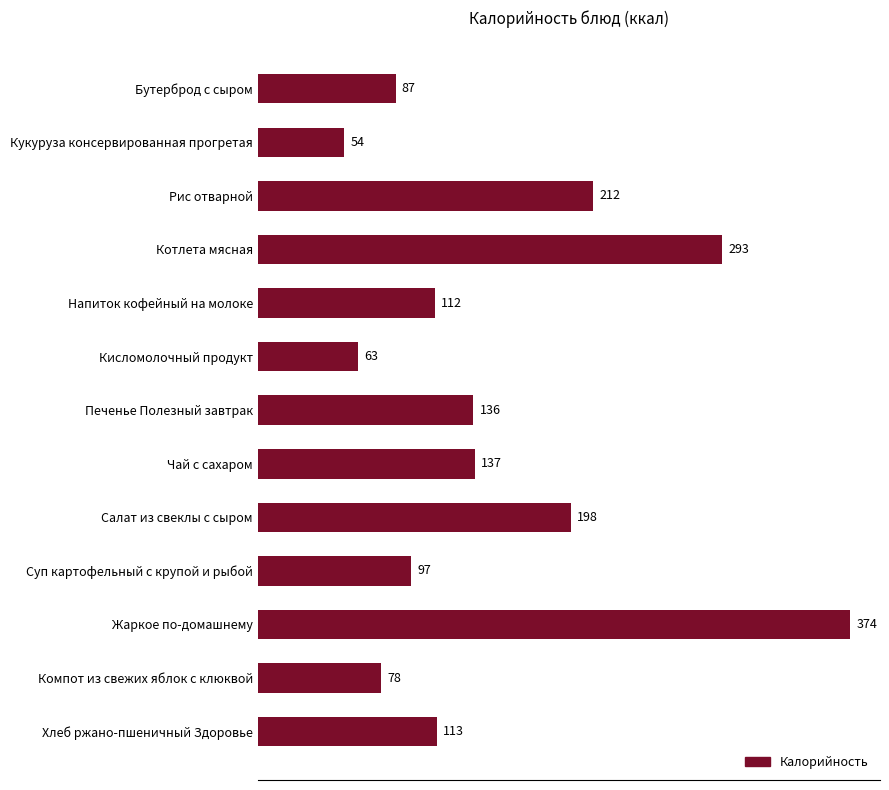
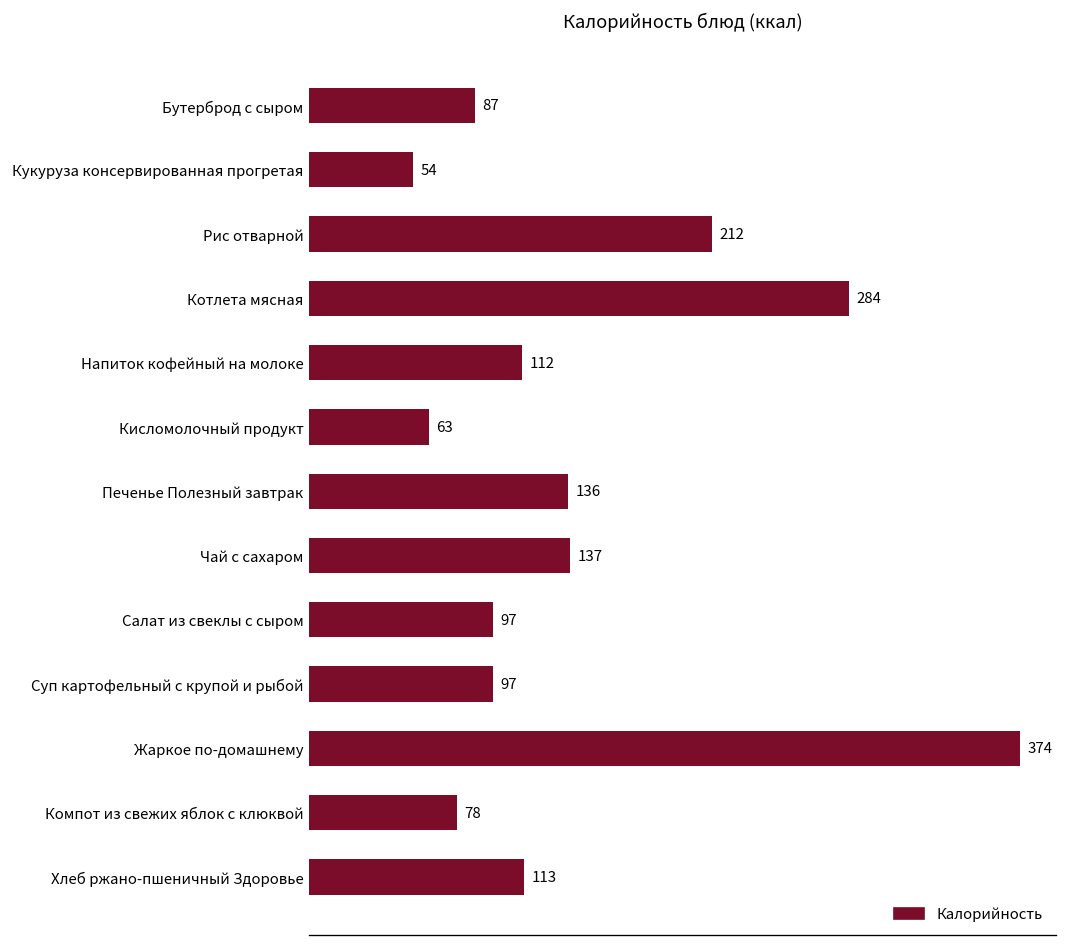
Котлета мясная: 293 -> 284
Салат из свеклы с сыром: 198 -> 97
